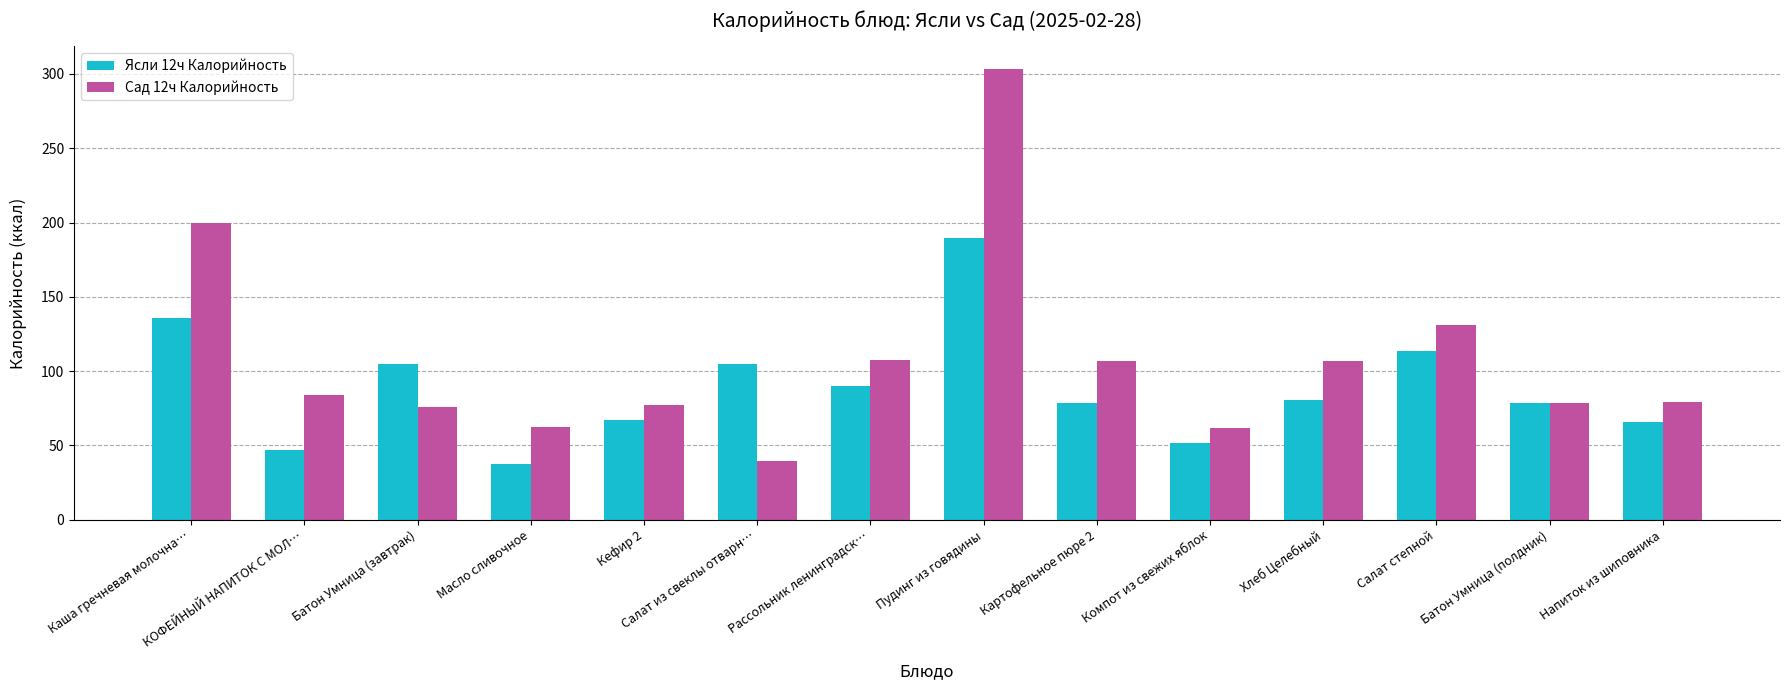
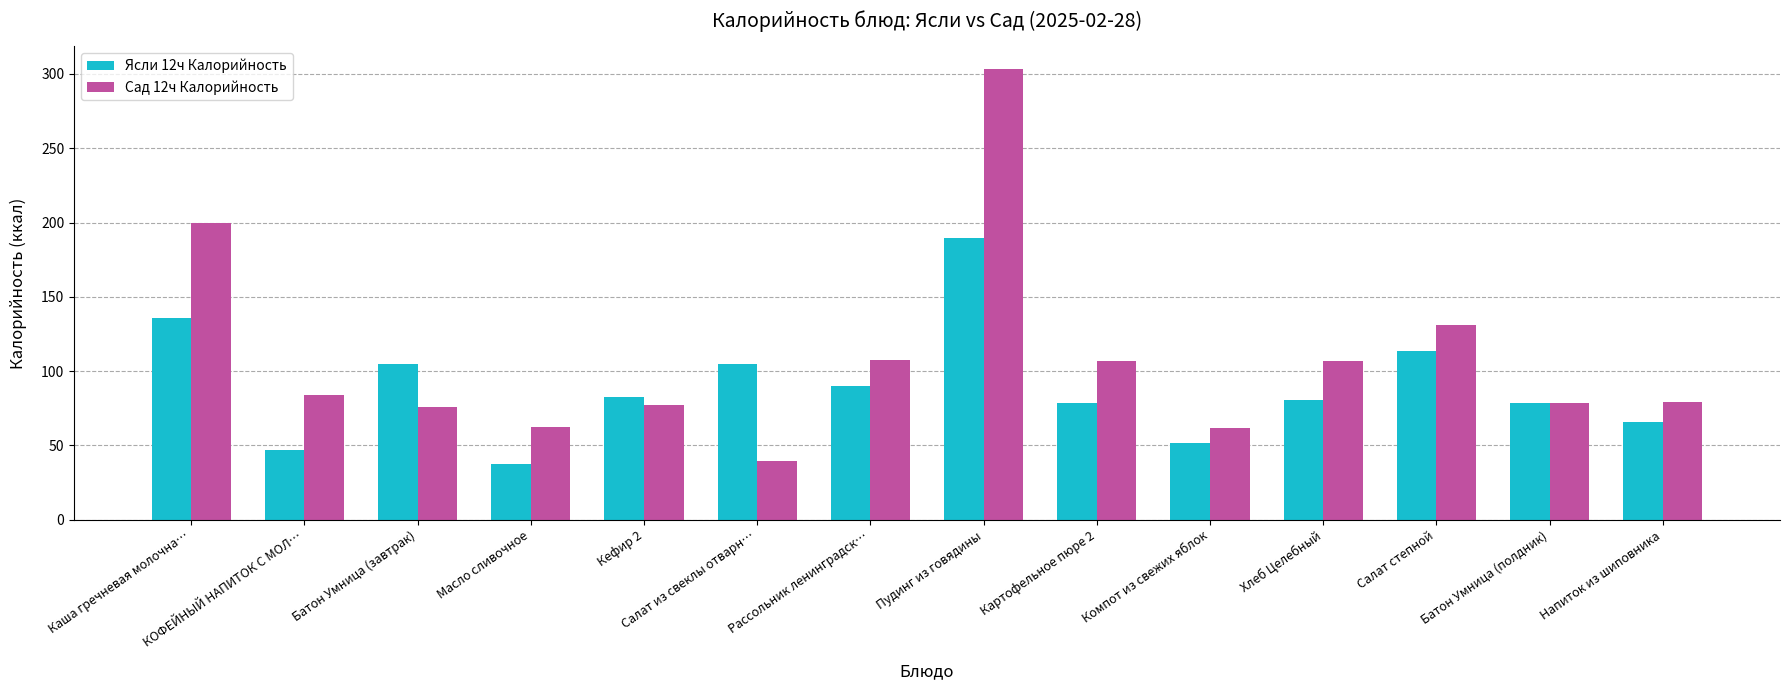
Ясли 12ч Калорийность, Кефир 2: 67 -> 83
